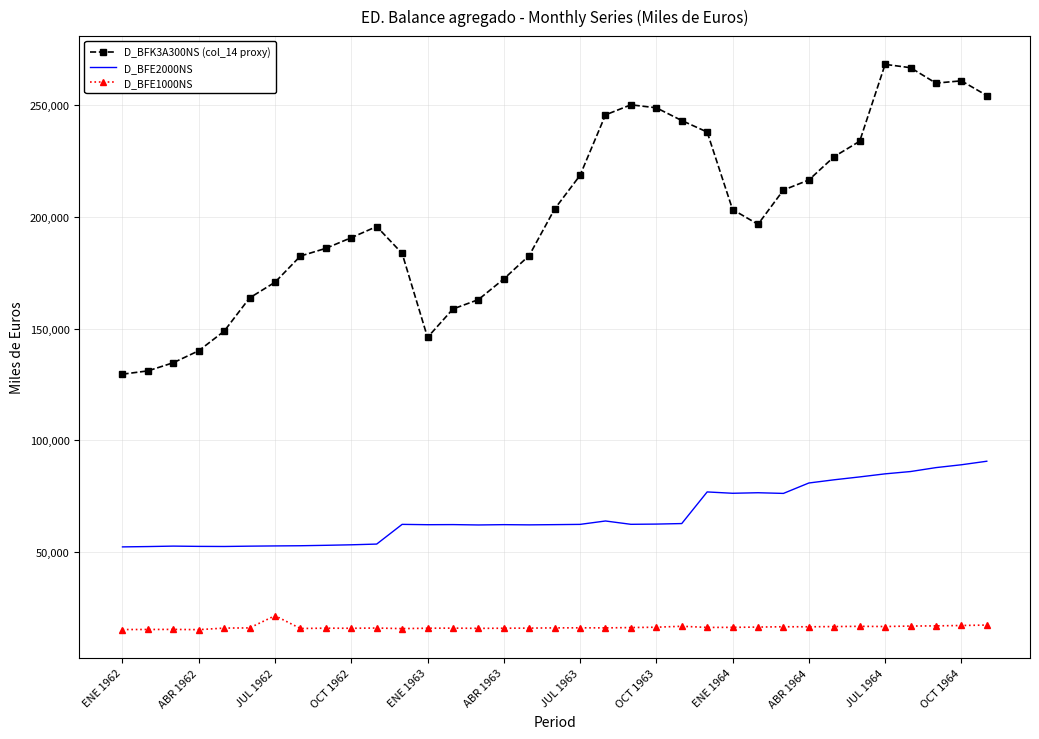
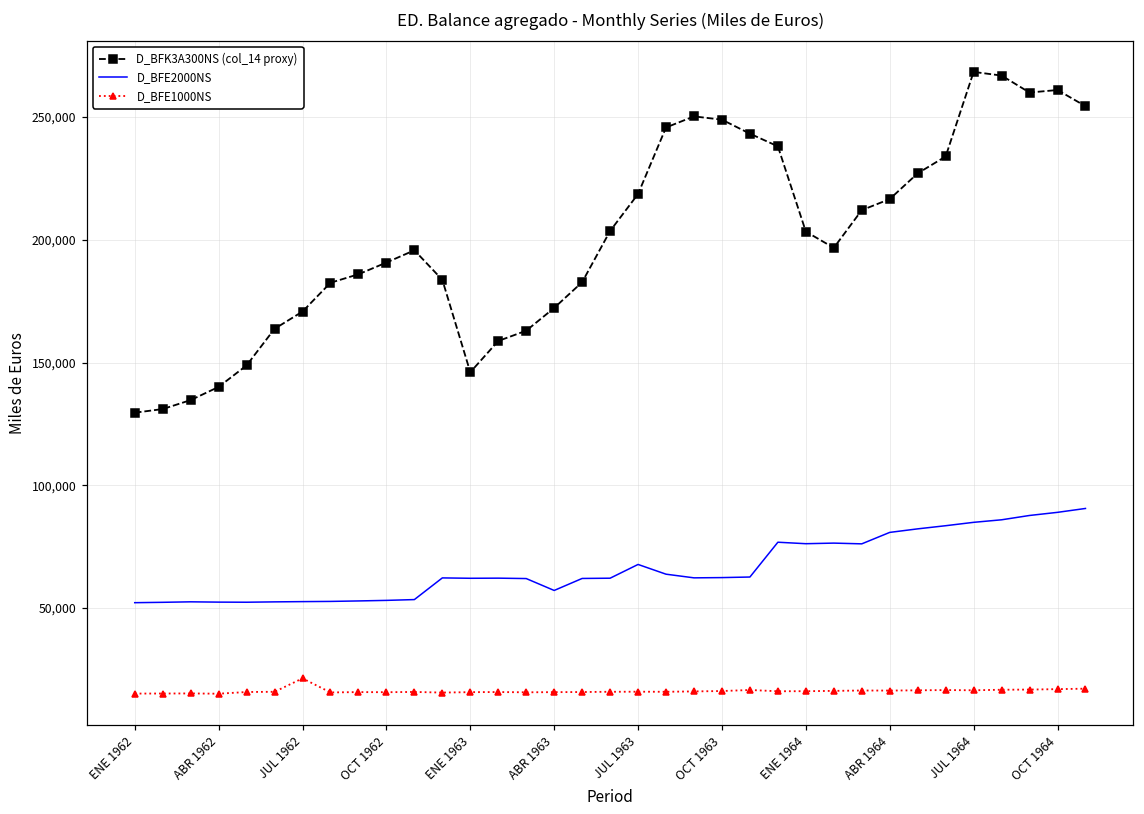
D_BFE2000NS, ABR 1963: 62,000 -> 57,000
D_BFE2000NS, JUL 1963: 62,000 -> 68,000
